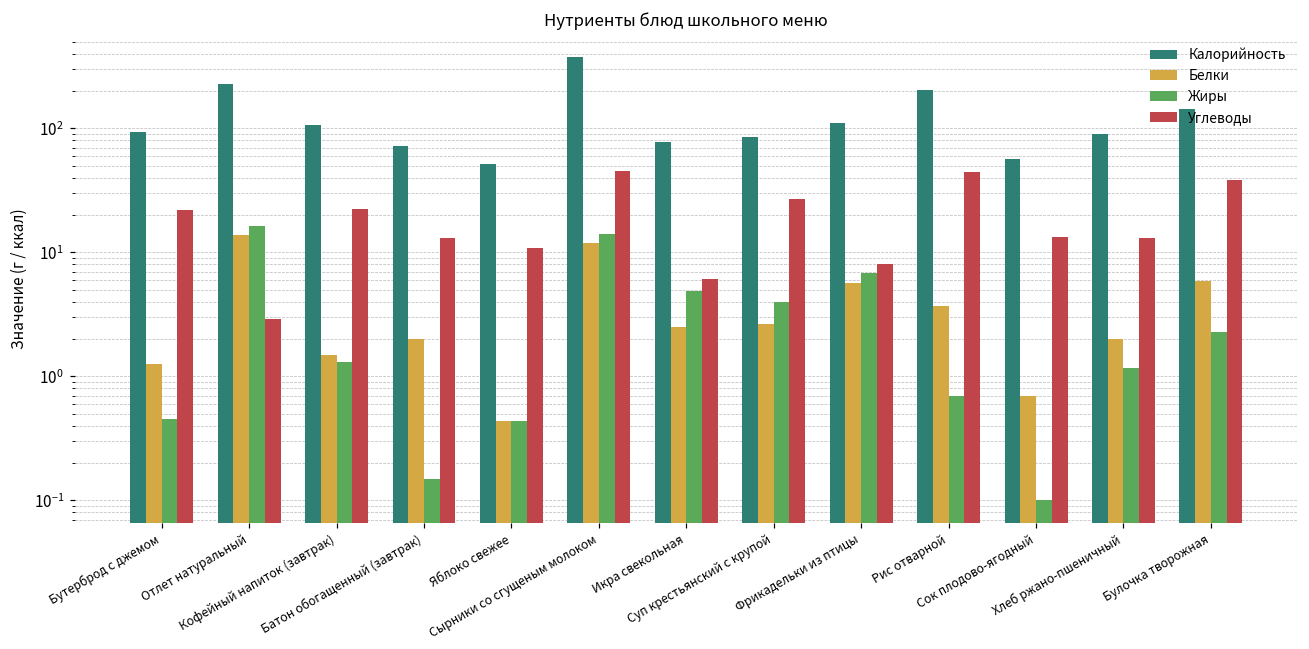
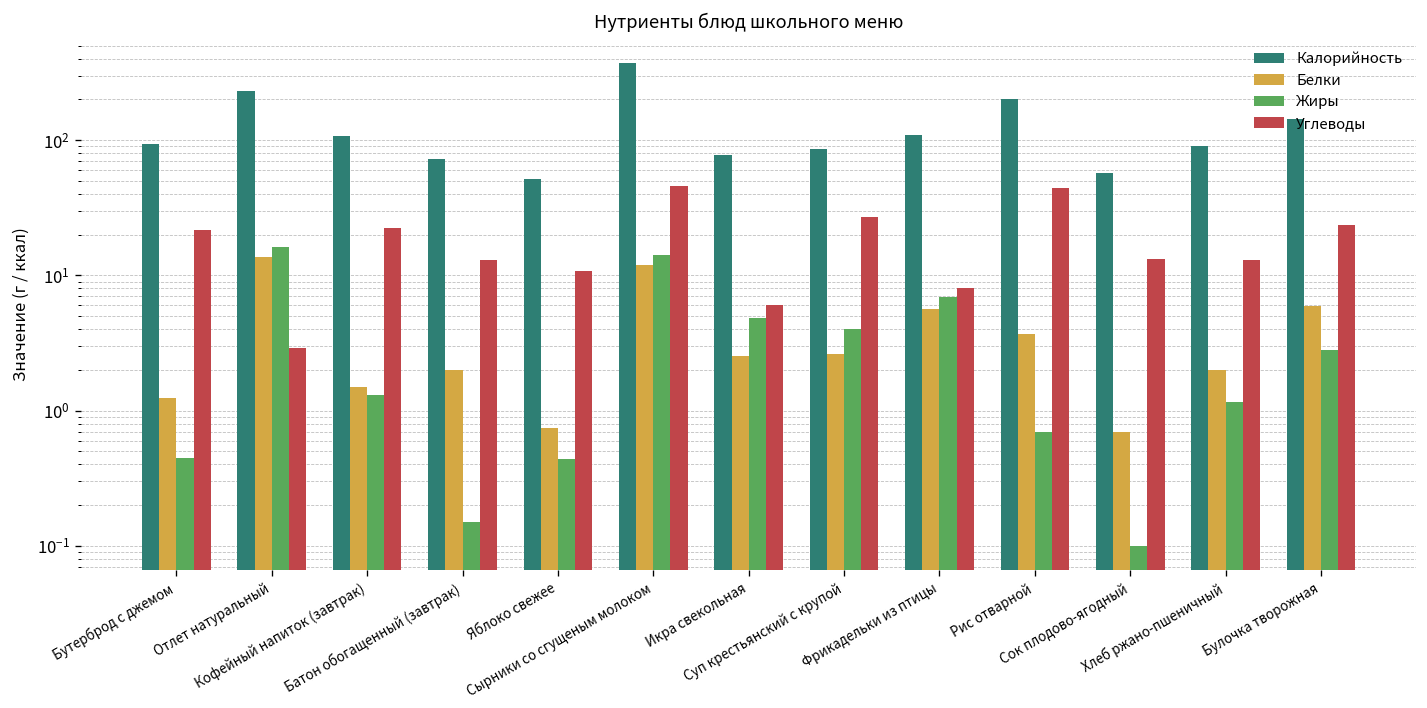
Белки, Яблоко свежее: 0.44 -> 0.8
Жиры, Булочка творожная: 2.3 -> 2.8
Углеводы, Булочка творожная: 39 -> 23
